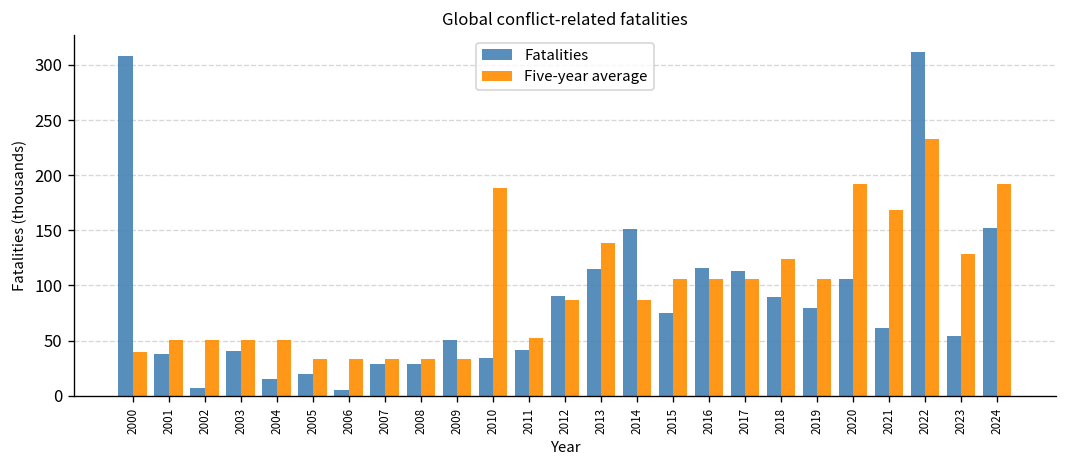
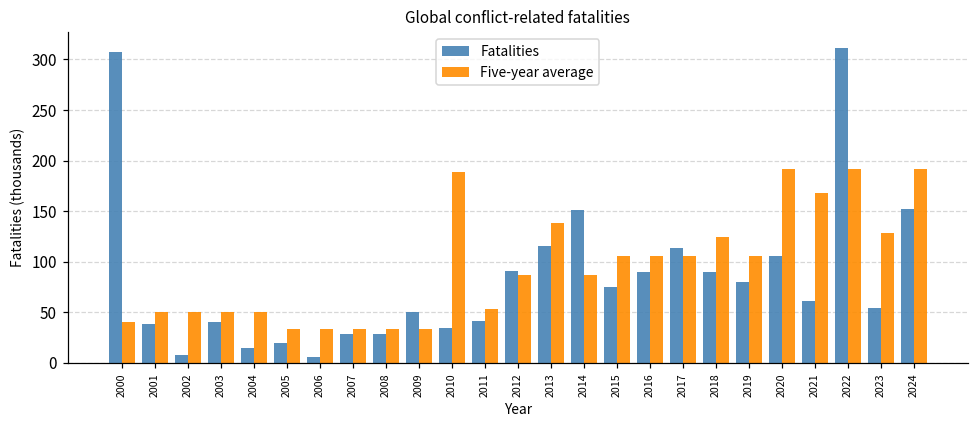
Fatalities, 2016: 120 -> 90
Five-year average, 2022: 230 -> 190
